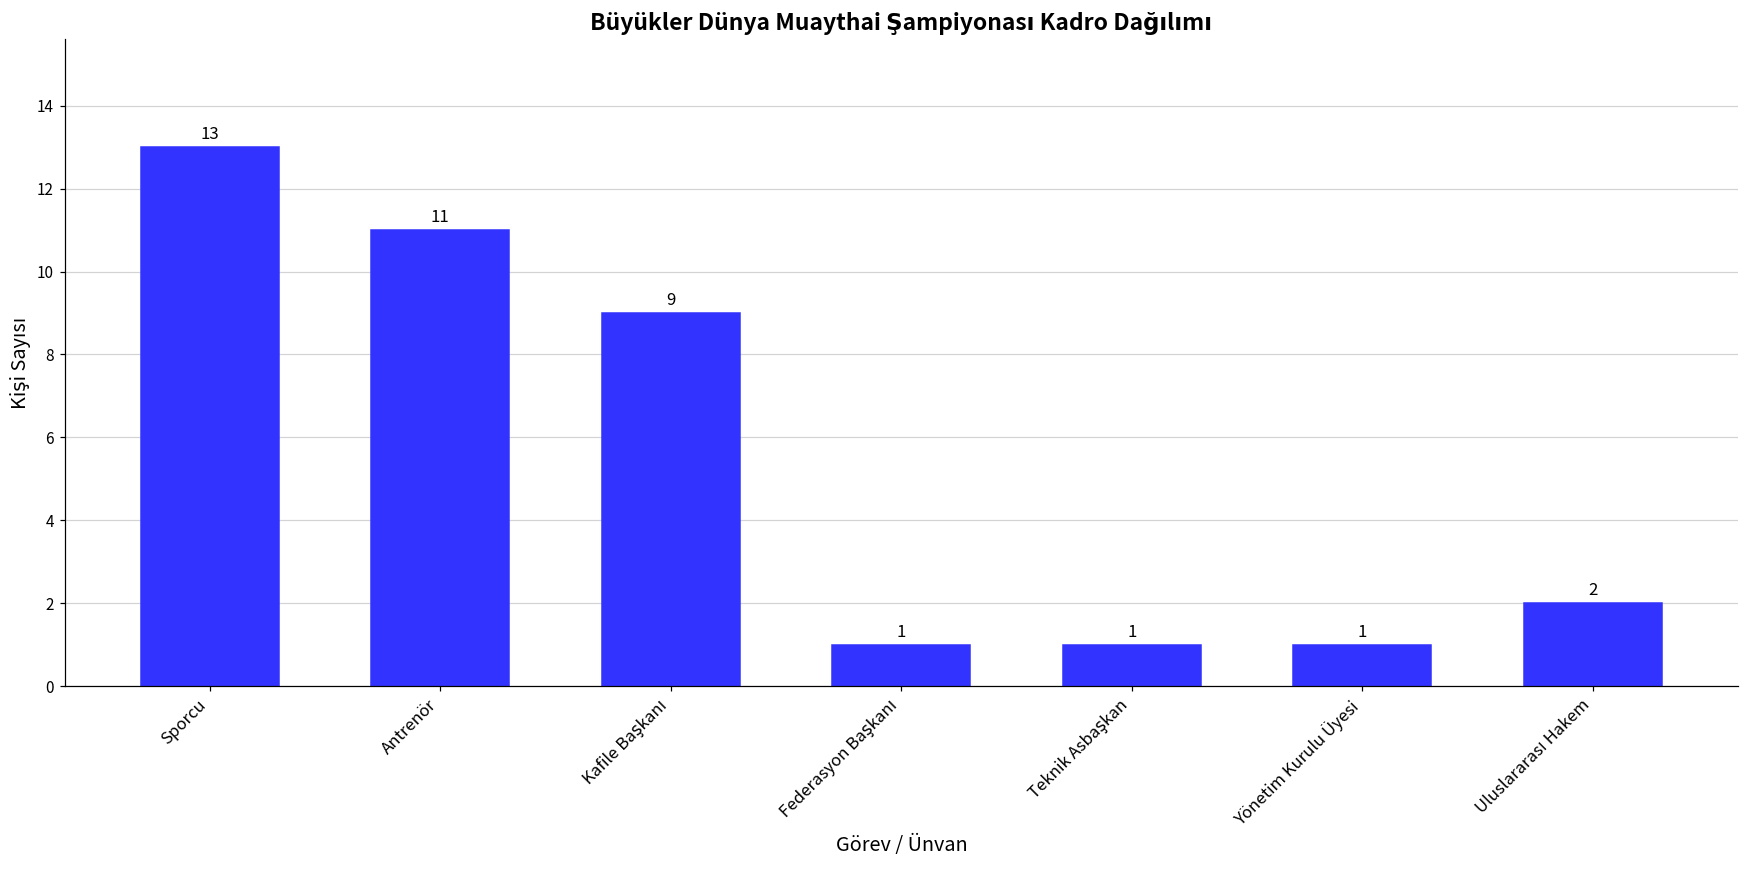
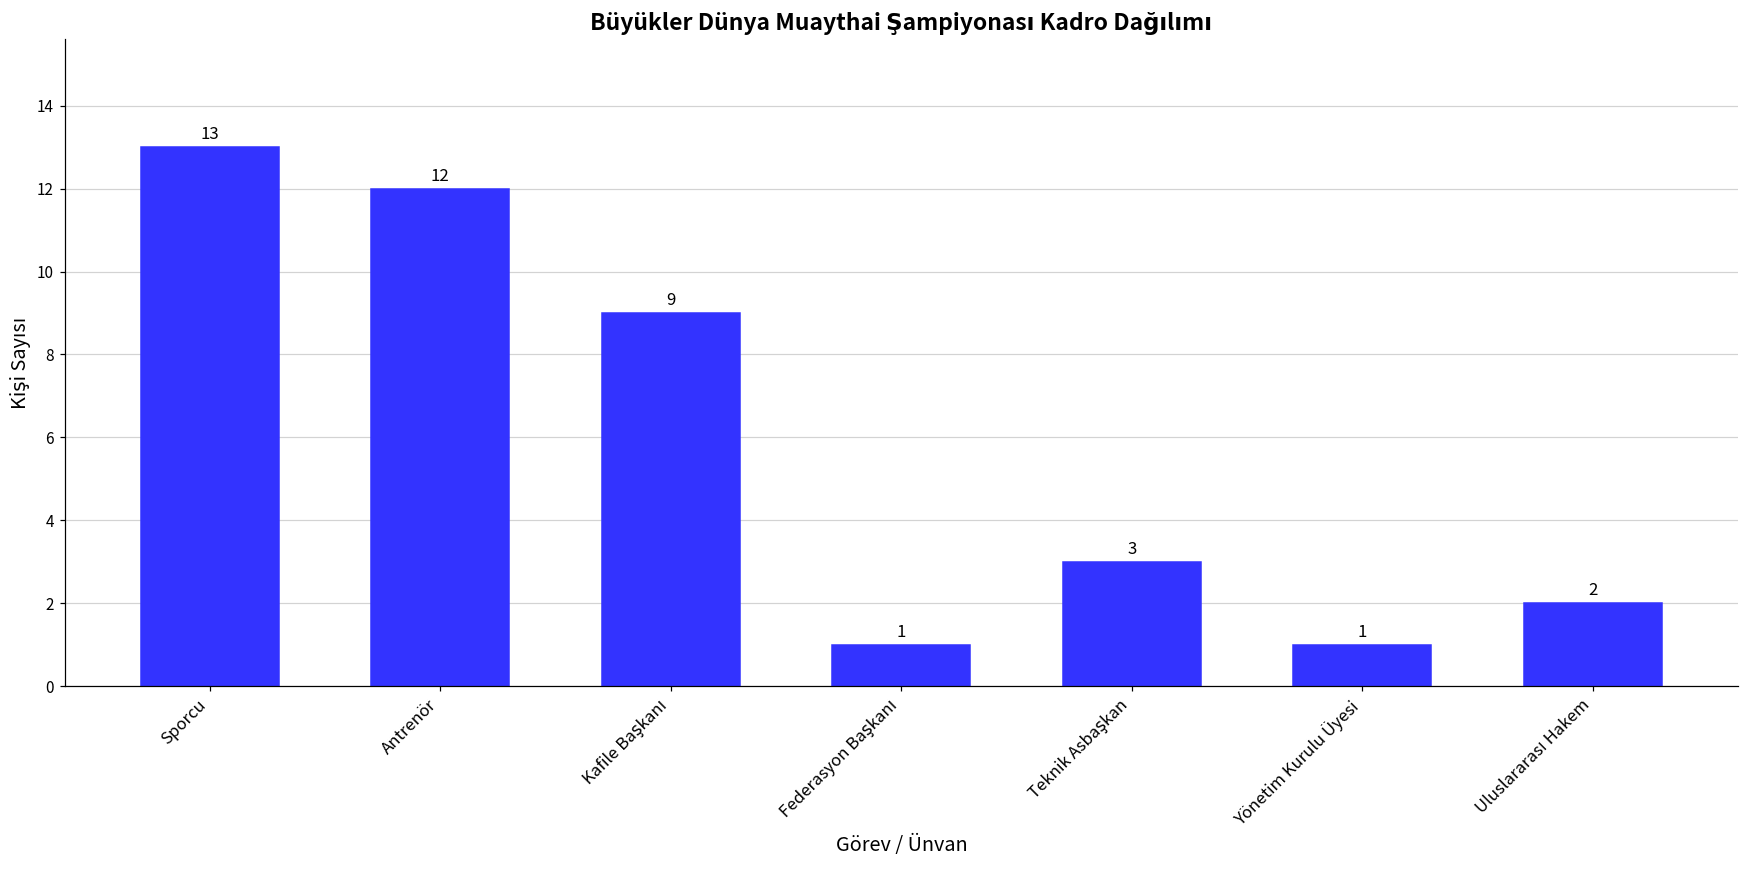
Antrenör: 11 -> 12
Teknik Asbaşkan: 1 -> 3
